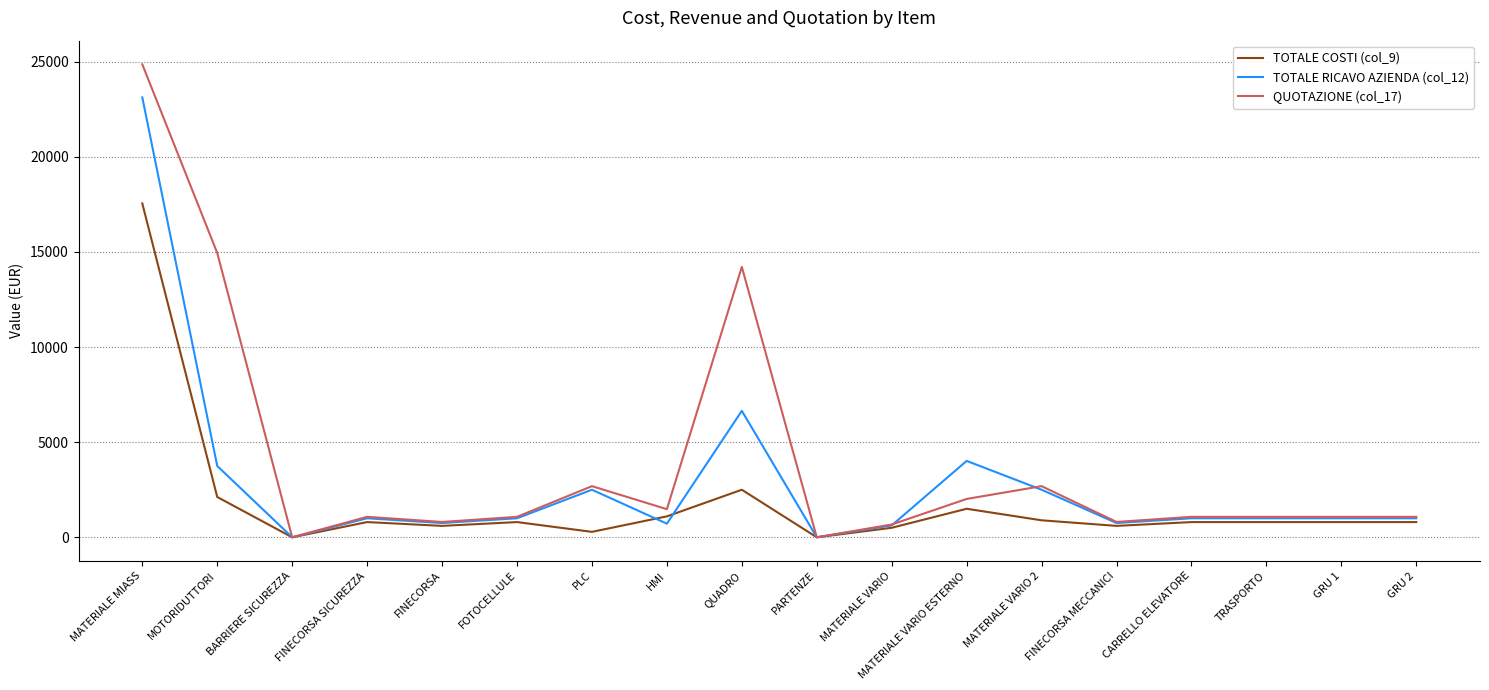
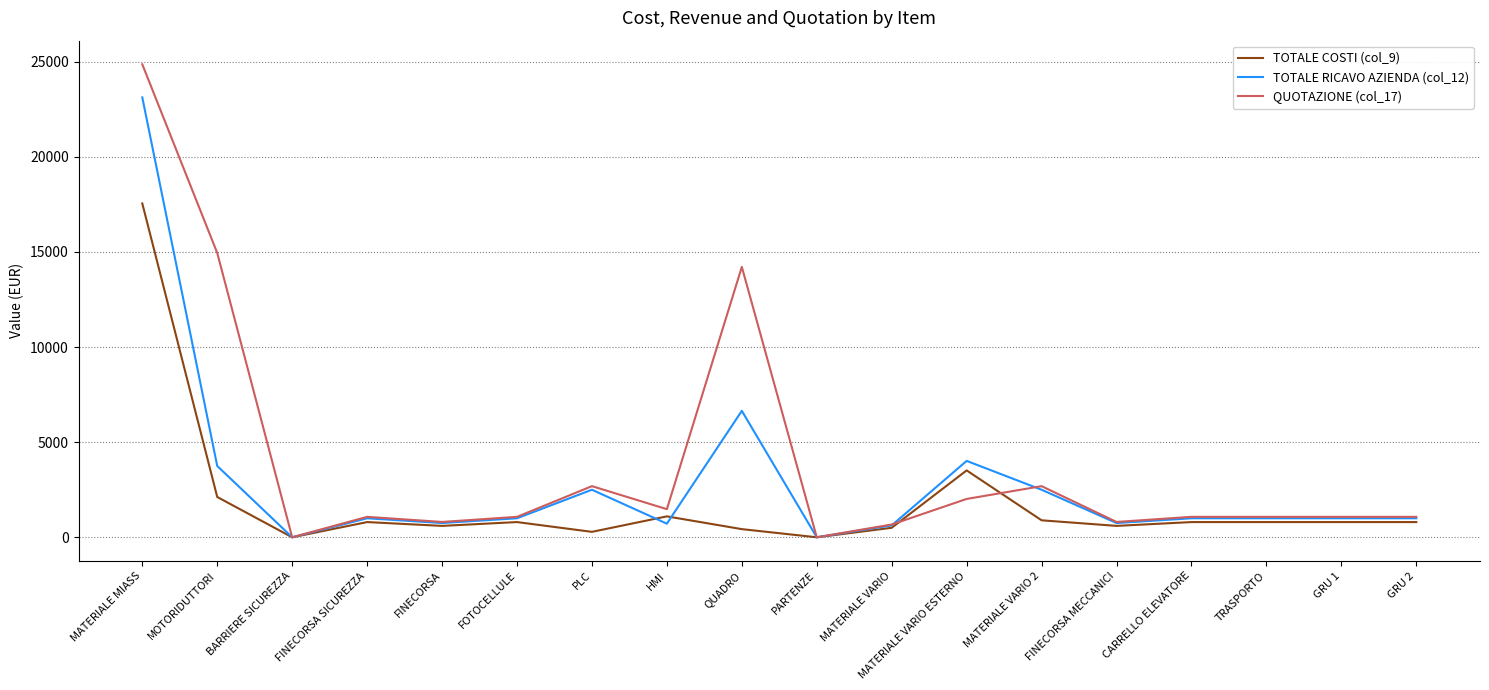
TOTALE COSTI (col_9), QUADRO: 2500 -> 400
TOTALE COSTI (col_9), MATERIALE VARIO ESTERNO: 1500 -> 3500
